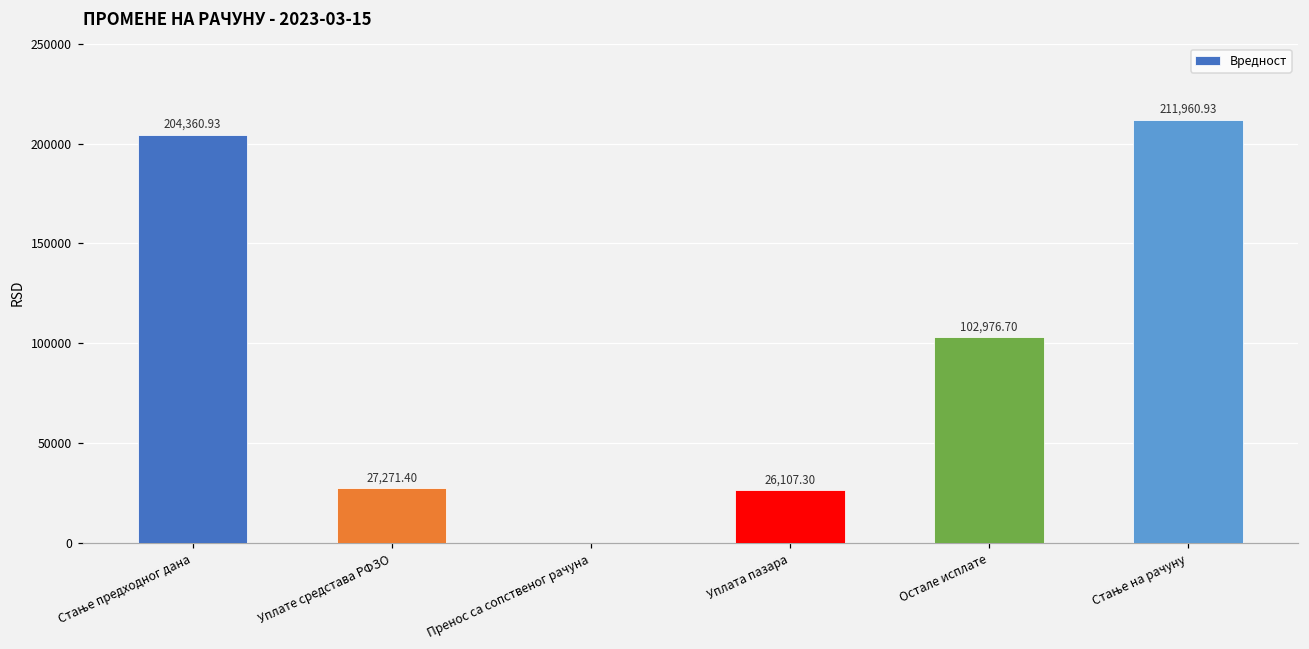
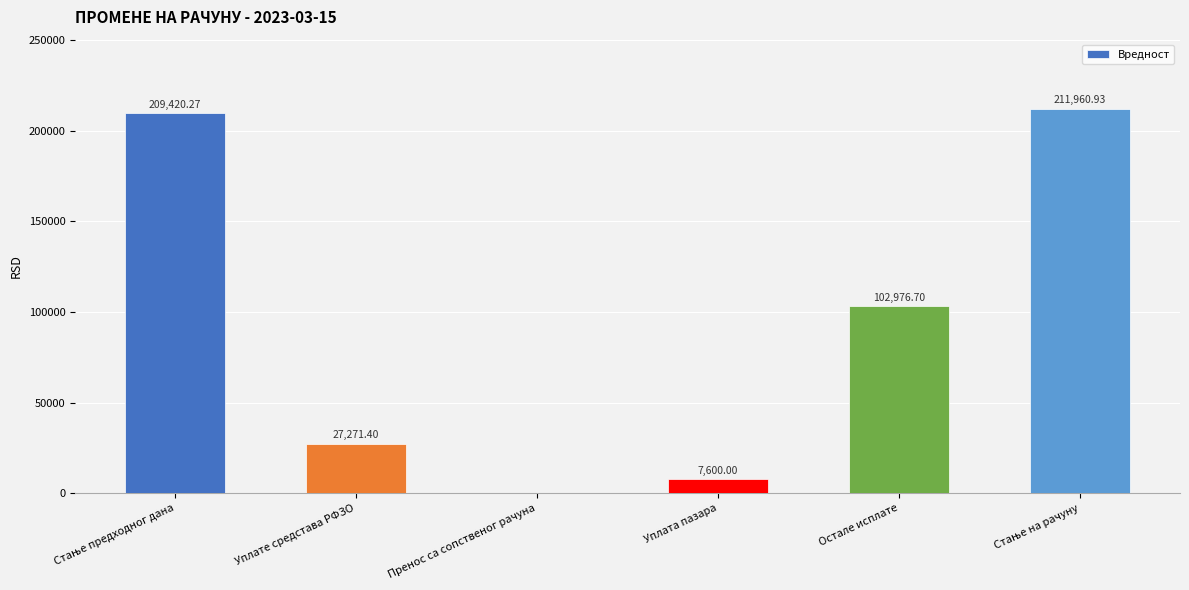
Стање предходног дана: 204,360.93 -> 209,420.27
Уплата пазара: 26,107.30 -> 7,600.00
